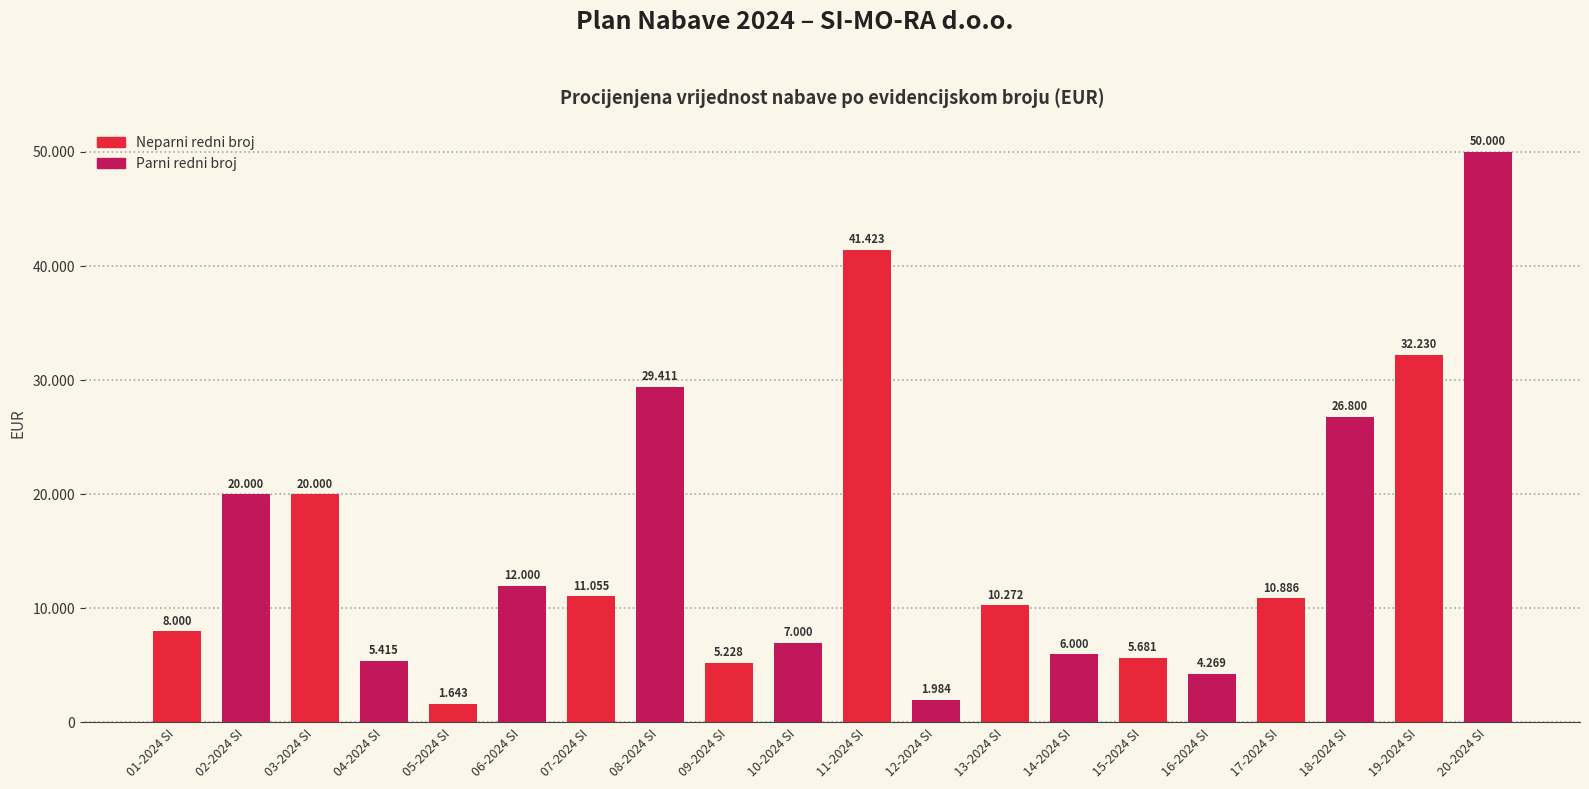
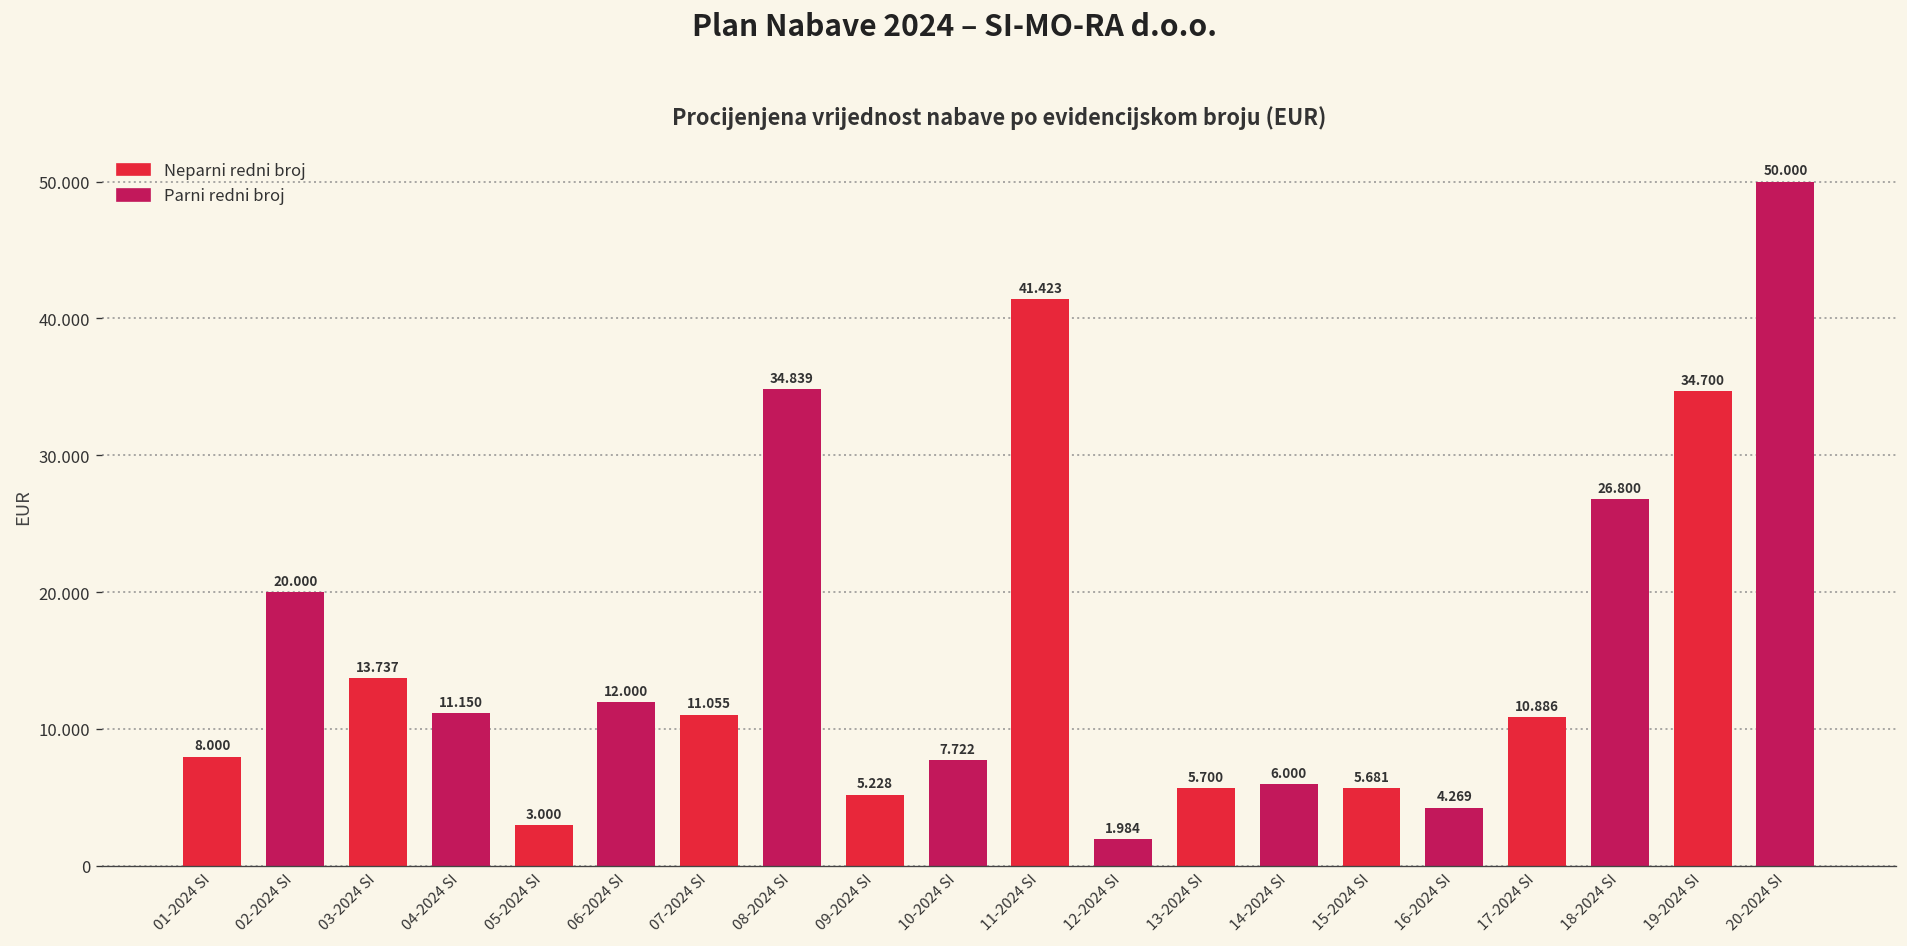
03-2024 SI: 20.000 -> 13.737
04-2024 SI: 5.415 -> 11.150
05-2024 SI: 1.643 -> 3.000
08-2024 SI: 29.411 -> 34.839
10-2024 SI: 7.000 -> 7.722
13-2024 SI: 10.272 -> 5.700
19-2024 SI: 32.230 -> 34.700
